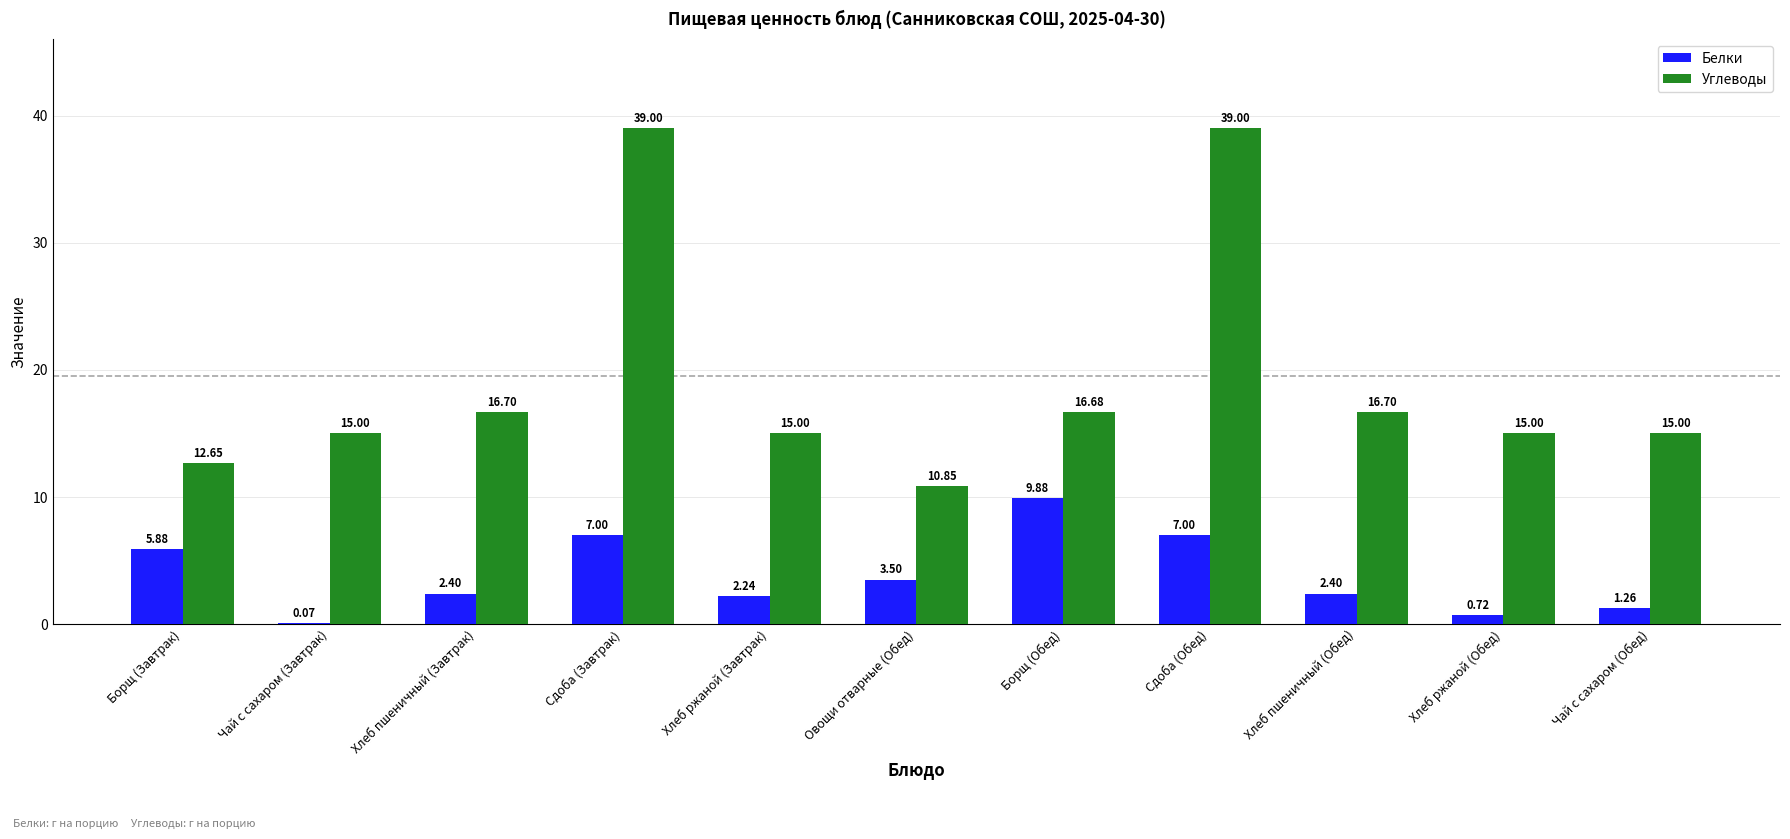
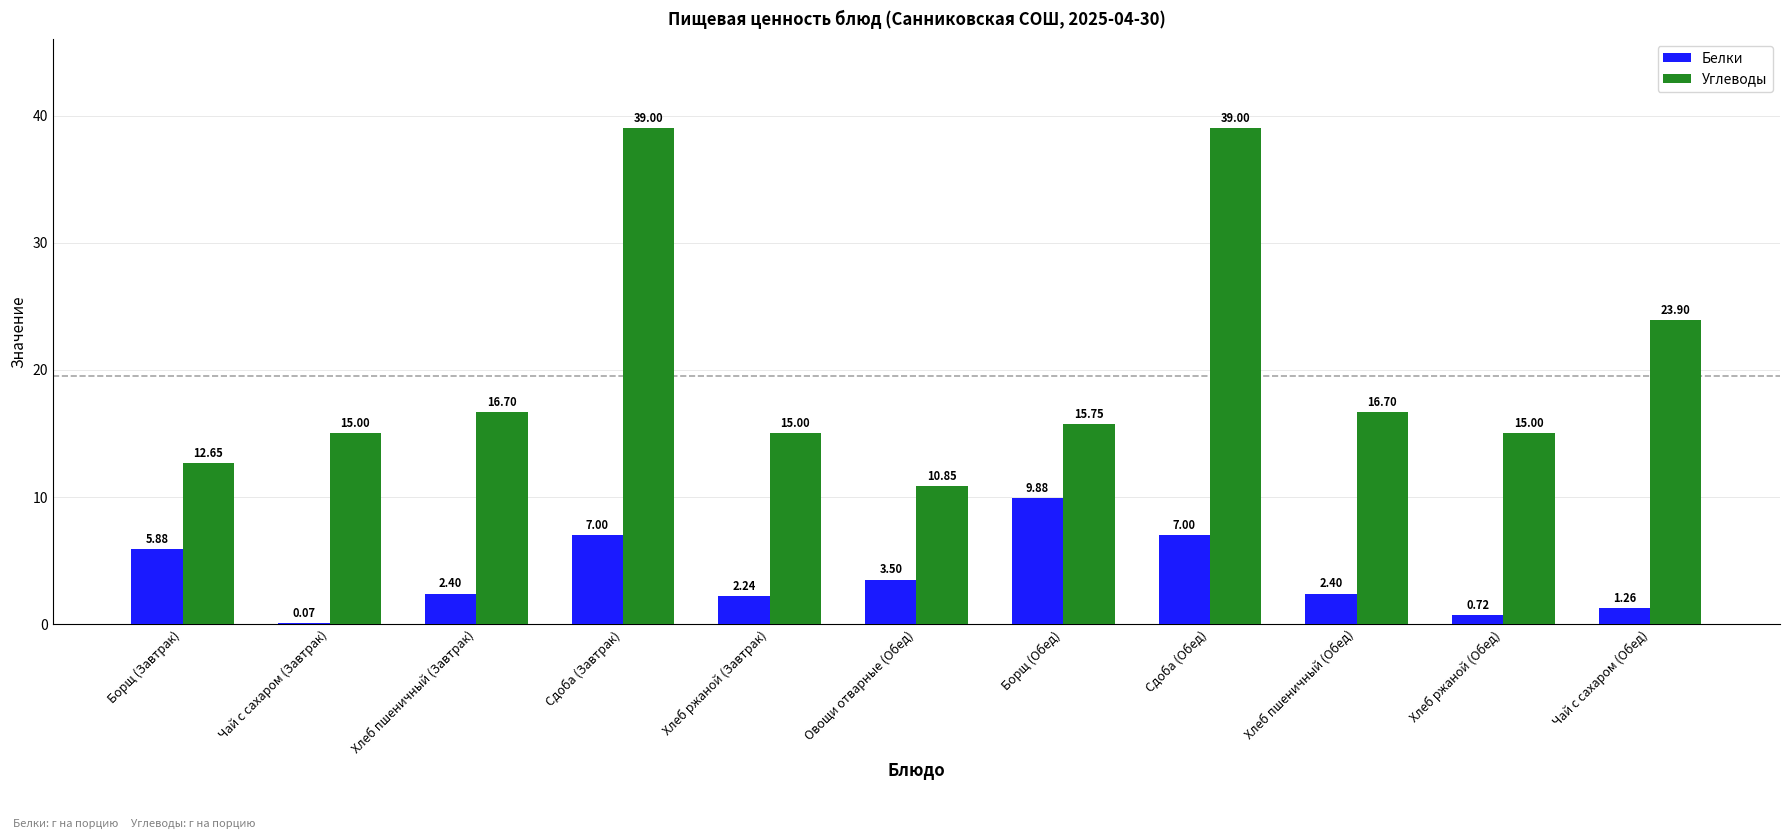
Углеводы, Борщ (Обед): 16.68 -> 15.75
Углеводы, Чай с сахаром (Обед): 15.00 -> 23.90
